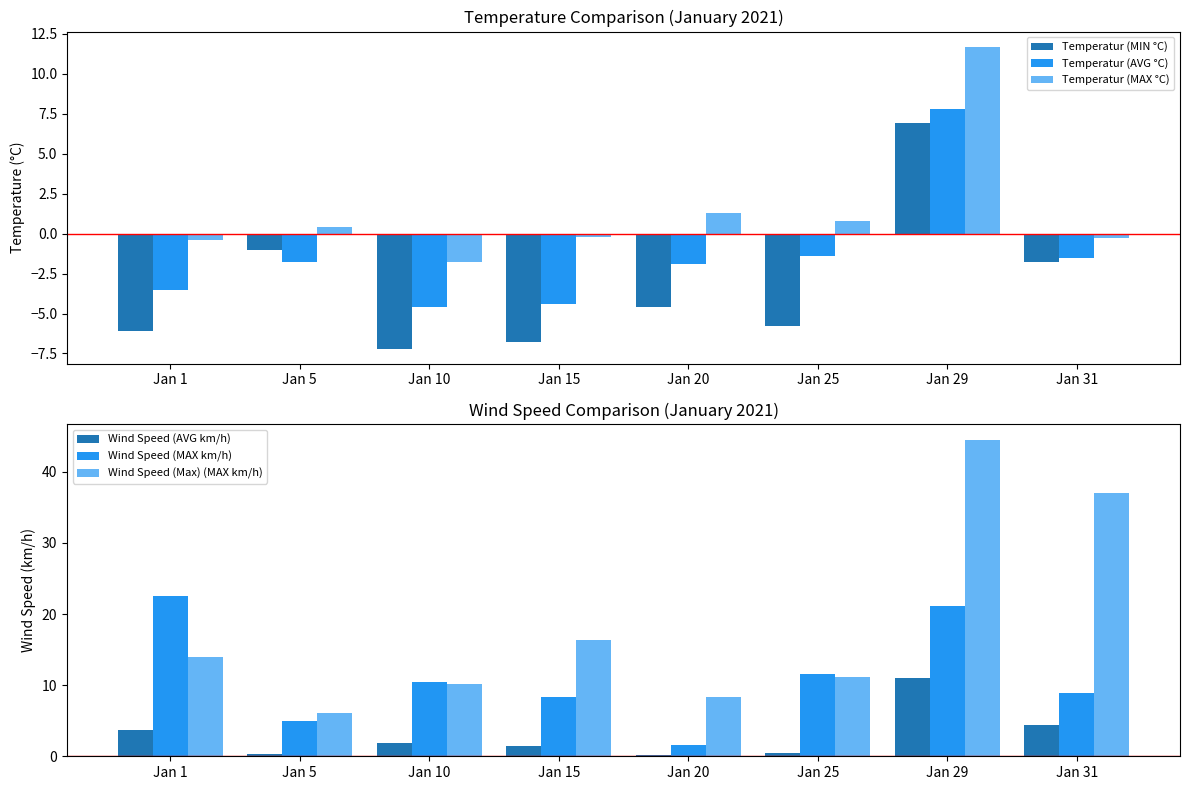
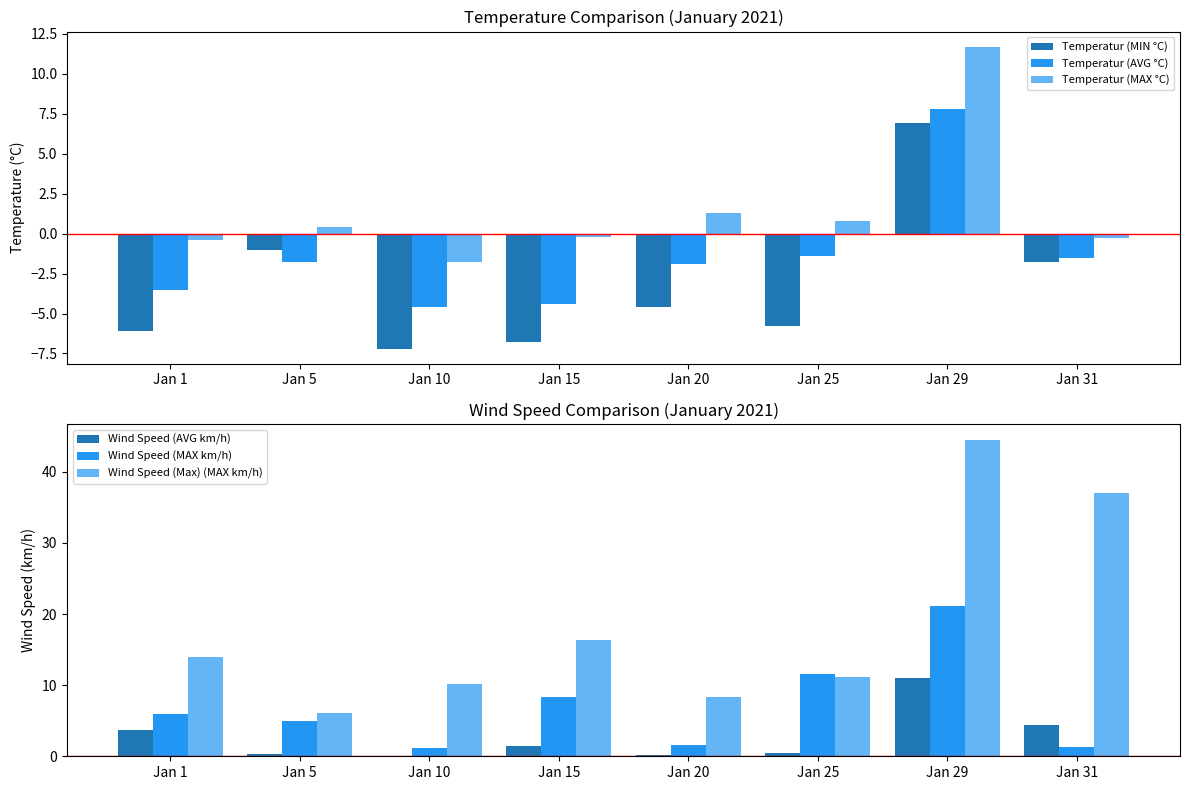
Wind Speed Comparison (January 2021), Wind Speed (MAX km/h), Jan 1: 23 -> 6
Wind Speed Comparison (January 2021), Wind Speed (AVG km/h), Jan 10: 2 -> 0
Wind Speed Comparison (January 2021), Wind Speed (MAX km/h), Jan 10: 10 -> 1
Wind Speed Comparison (January 2021), Wind Speed (MAX km/h), Jan 31: 9 -> 1
